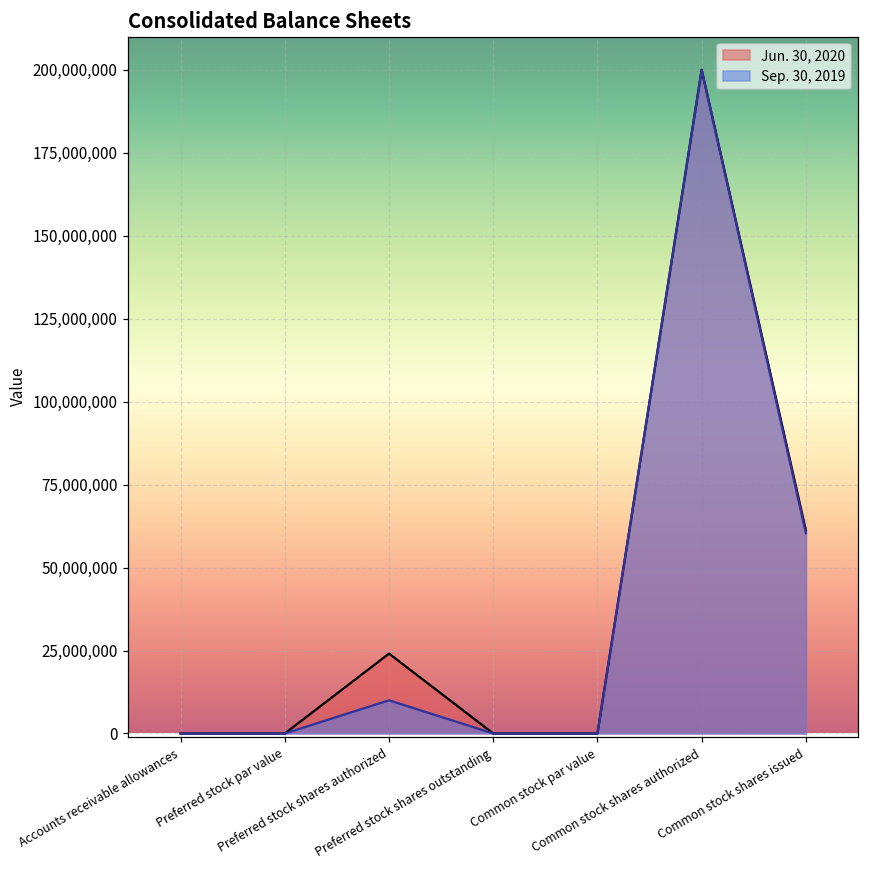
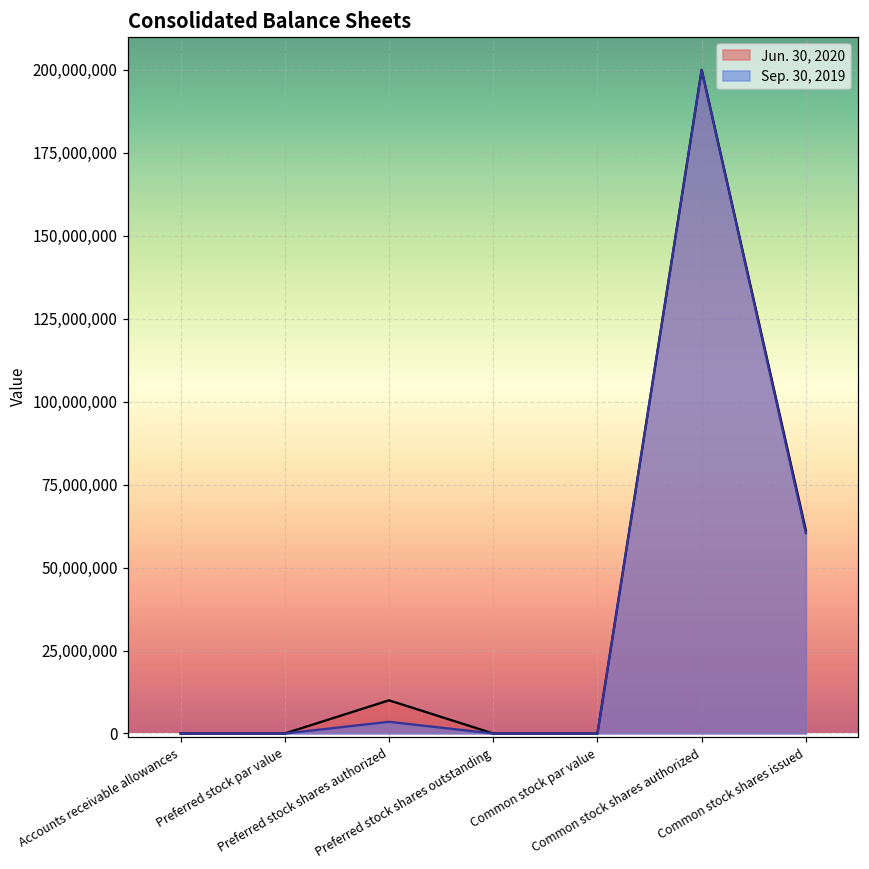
Jun. 30, 2020, Preferred stock shares authorized: 24,000,000 -> 10,000,000
Sep. 30, 2019, Preferred stock shares authorized: 10,000,000 -> 4,000,000
